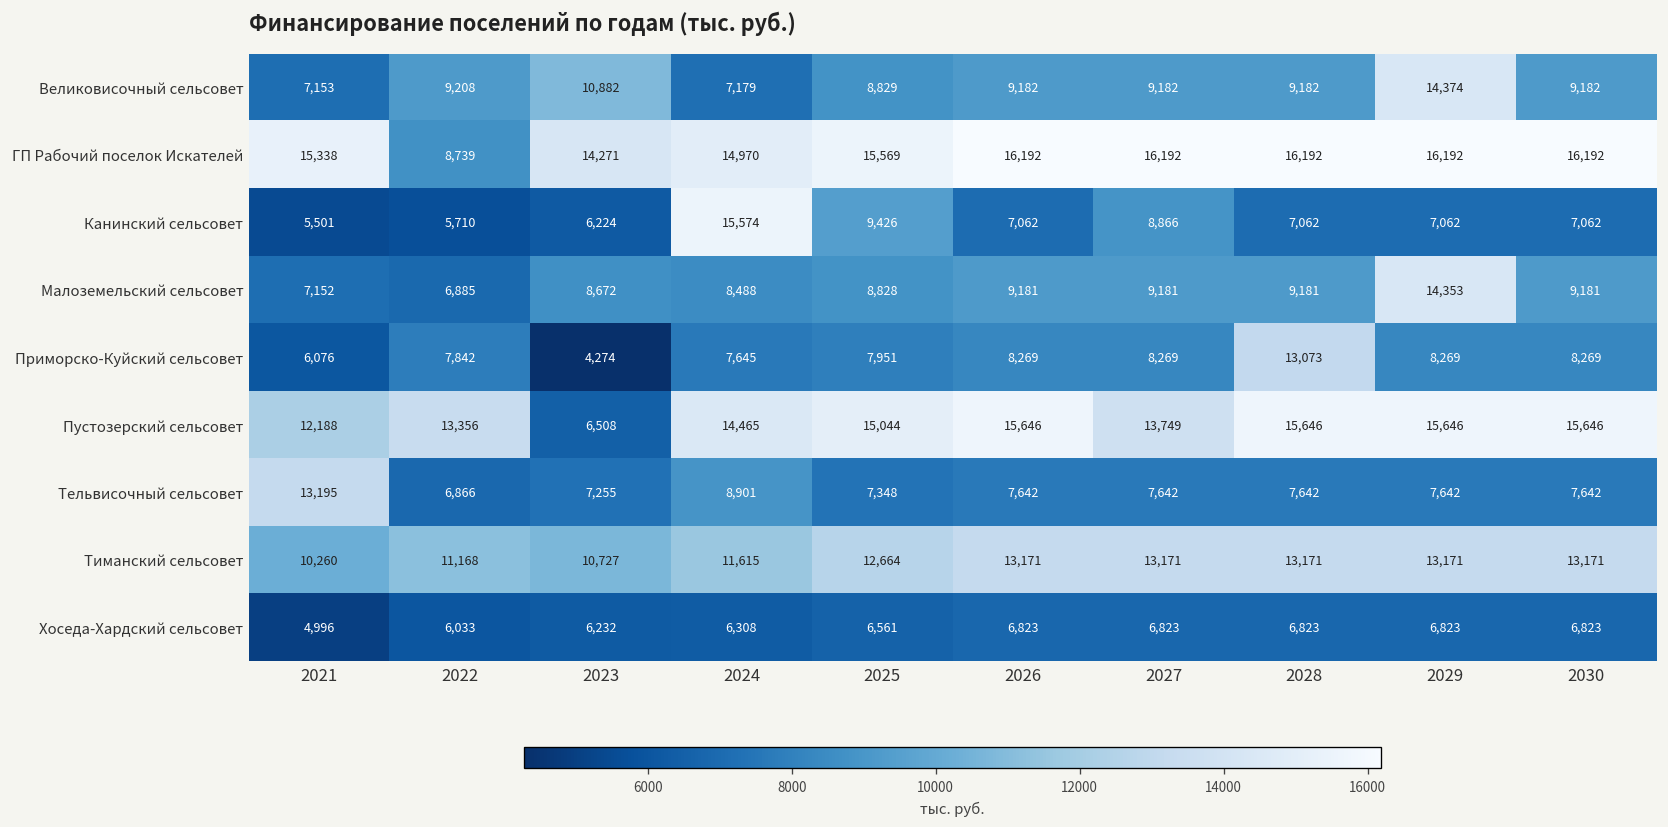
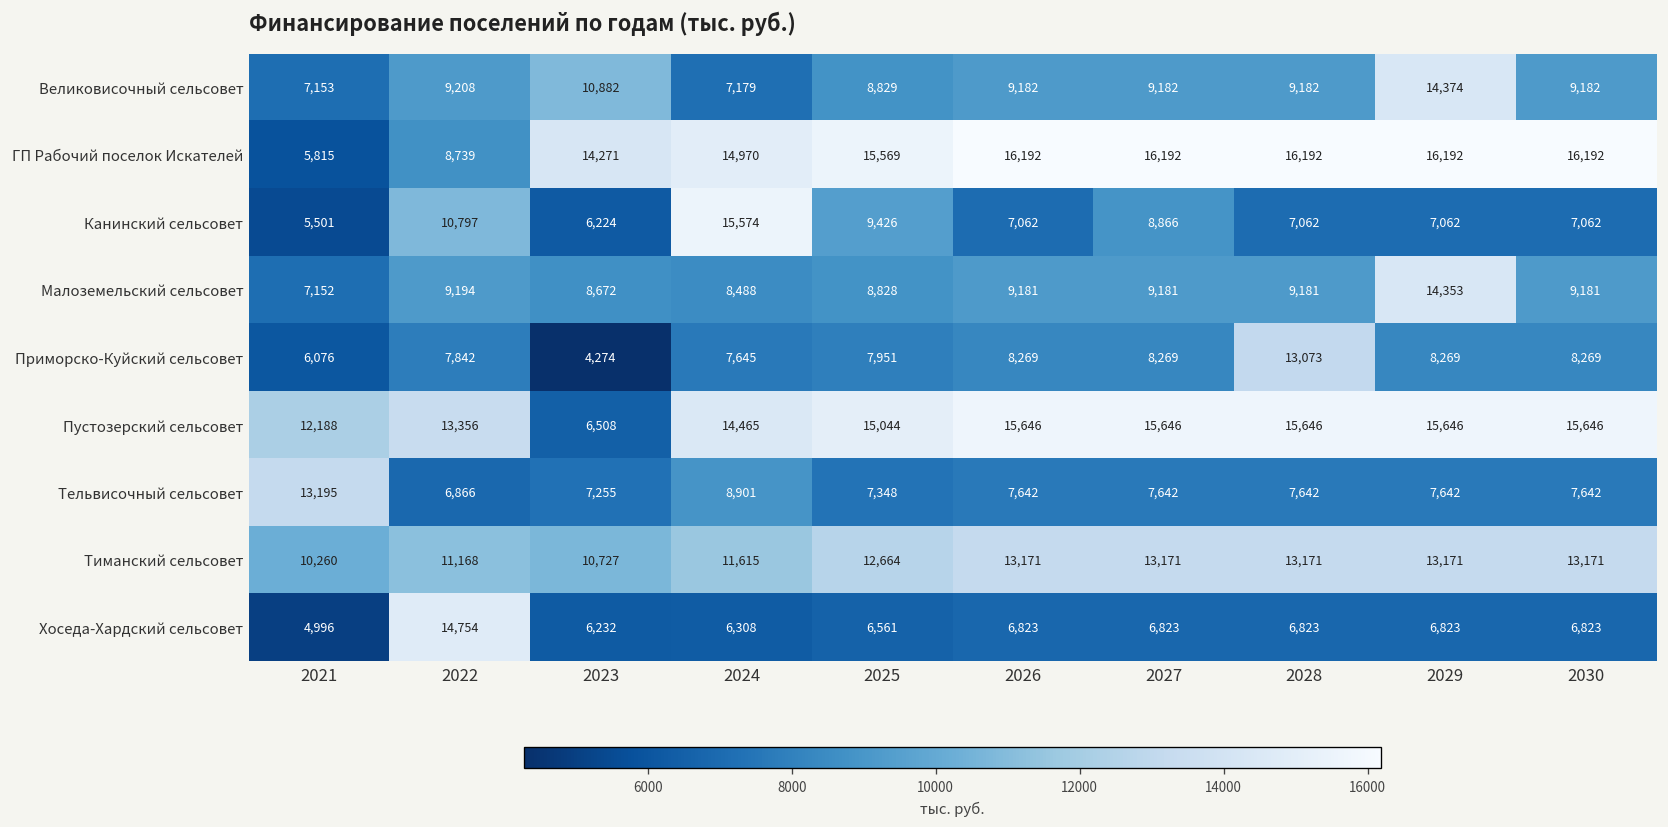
ГП Рабочий поселок Искателей, 2021: 15,338 -> 5,815
Канинский сельсовет, 2022: 5,710 -> 10,797
Малоземельский сельсовет, 2022: 6,885 -> 9,194
Пустозерский сельсовет, 2027: 13,749 -> 15,646
Хоседа-Хардский сельсовет, 2022: 6,033 -> 14,754
